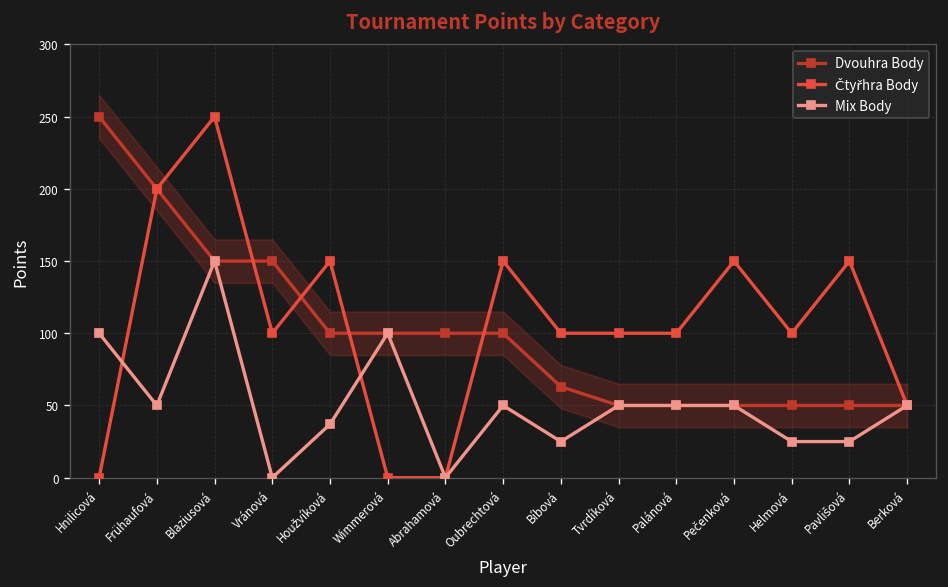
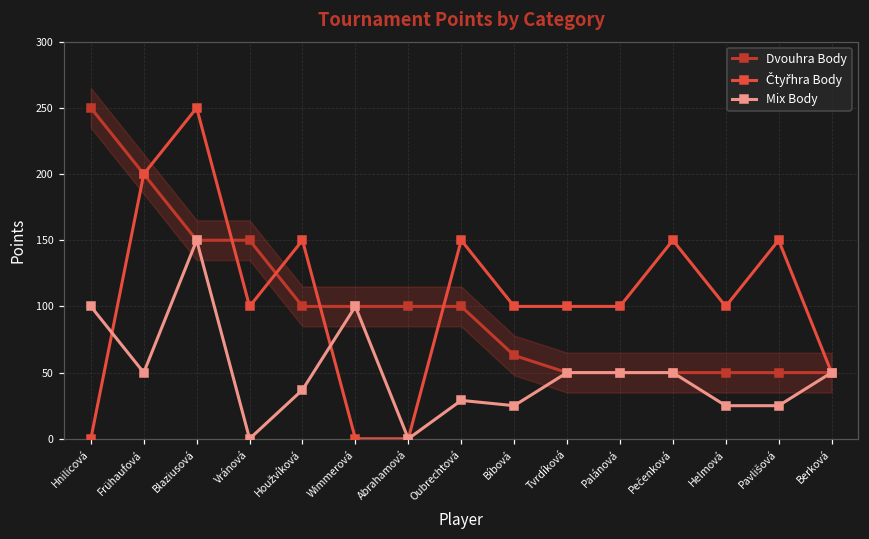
Mix Body, Oubrechtová: 50 -> 29
